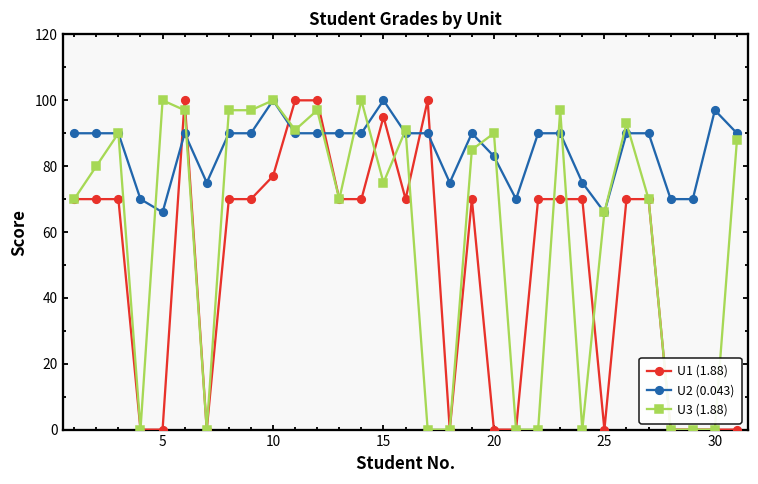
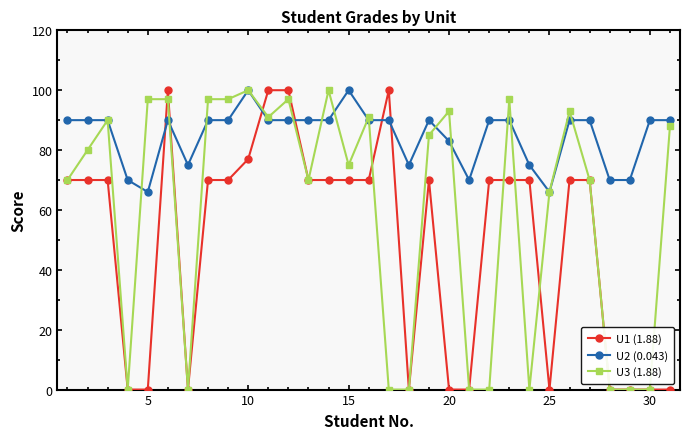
U3 (1.88), 5: 100 -> 97
U1 (1.88), 15: 95 -> 70
U3 (1.88), 20: 90 -> 93
U2 (0.043), 30: 97 -> 90
